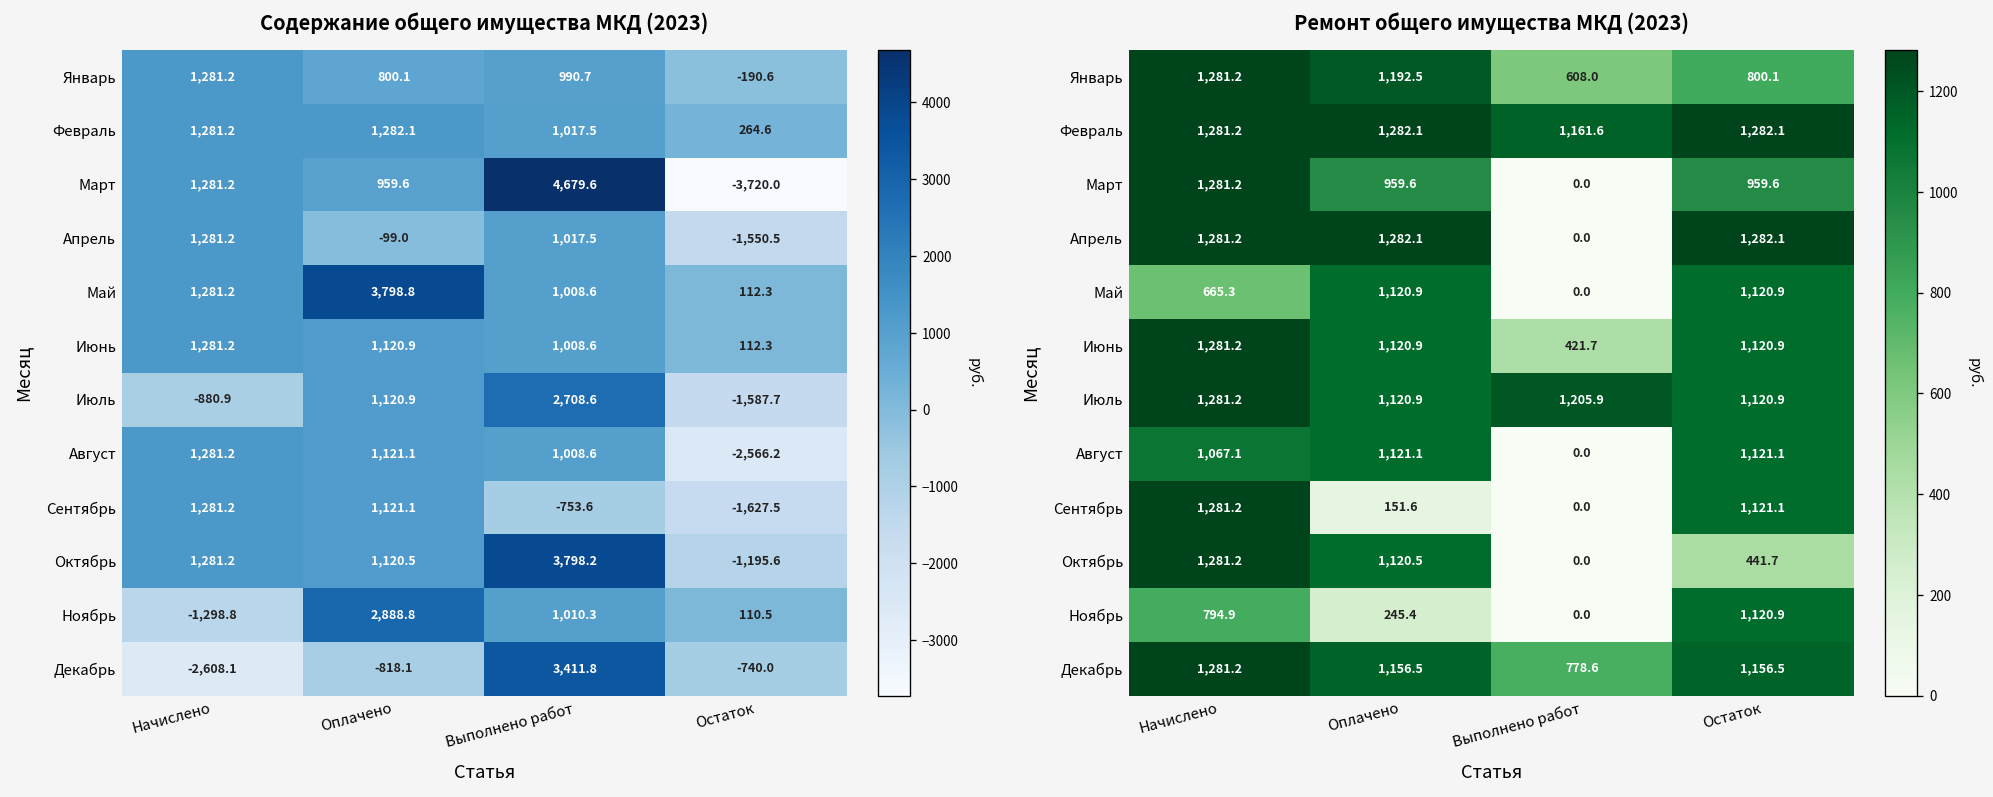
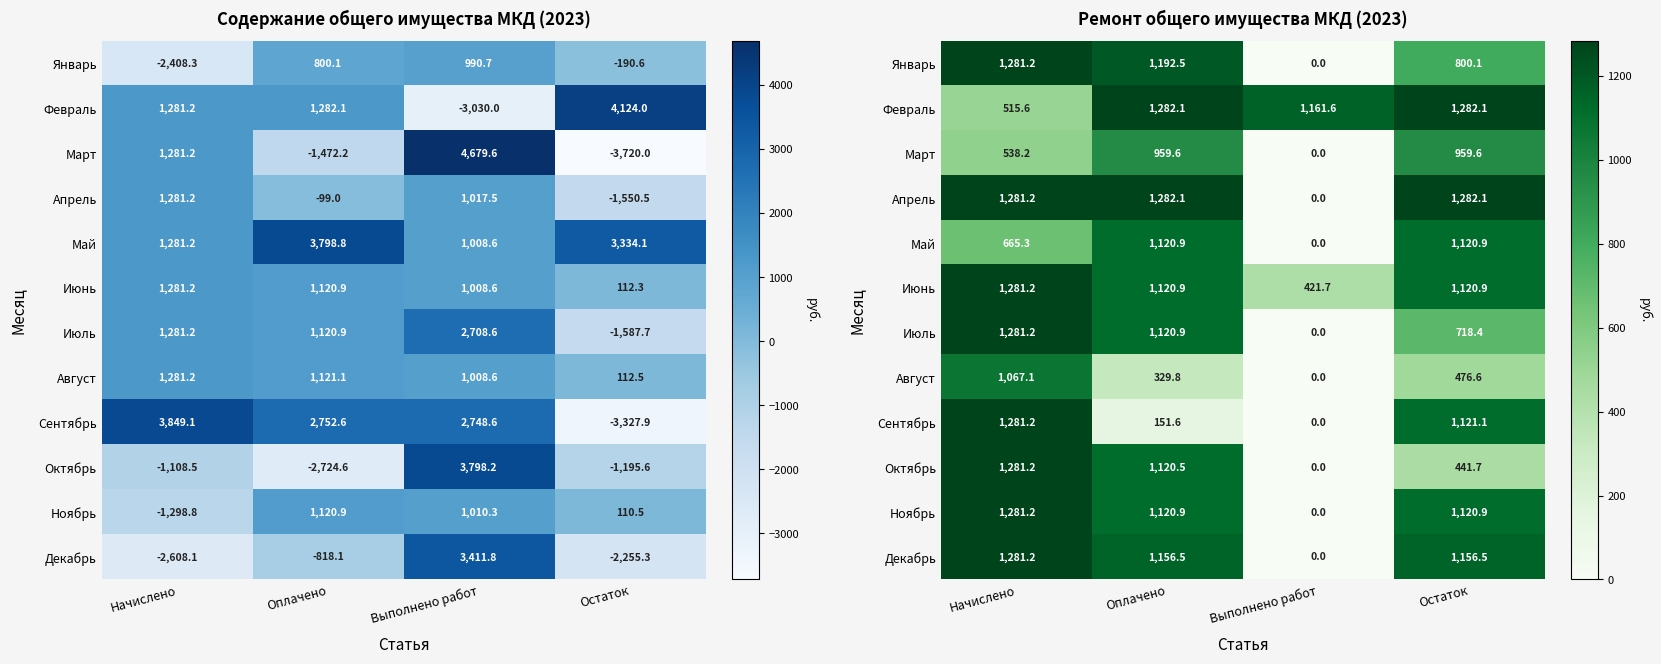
Содержание общего имущества МКД (2023), Январь, Начислено: 1,281.2 -> -2,408.3
Содержание общего имущества МКД (2023), Февраль, Выполнено работ: 1,017.5 -> -3,030.0
Содержание общего имущества МКД (2023), Февраль, Остаток: 264.6 -> 4,124.0
Содержание общего имущества МКД (2023), Март, Оплачено: 959.6 -> -1,472.2
Содержание общего имущества МКД (2023), Май, Остаток: 112.3 -> 3,334.1
Содержание общего имущества МКД (2023), Июль, Начислено: -880.9 -> 1,281.2
Содержание общего имущества МКД (2023), Август, Остаток: -2,566.2 -> 112.5
Содержание общего имущества МКД (2023), Сентябрь, Начислено: 1,281.2 -> 3,849.1
Содержание общего имущества МКД (2023), Сентябрь, Оплачено: 1,121.1 -> 2,752.6
Содержание общего имущества МКД (2023), Сентябрь, Выполнено работ: -753.6 -> 2,748.6
Содержание общего имущества МКД (2023), Сентябрь, Остаток: -1,627.5 -> -3,327.9
Содержание общего имущества МКД (2023), Октябрь, Начислено: 1,281.2 -> -1,108.5
Содержание общего имущества МКД (2023), Октябрь, Оплачено: 1,120.5 -> -2,724.6
Содержание общего имущества МКД (2023), Ноябрь, Оплачено: 2,888.8 -> 1,120.9
Содержание общего имущества МКД (2023), Декабрь, Остаток: -740.0 -> -2,255.3
Ремонт общего имущества МКД (2023), Январь, Выполнено работ: 608.0 -> 0.0
Ремонт общего имущества МКД (2023), Февраль, Начислено: 1,281.2 -> 515.6
Ремонт общего имущества МКД (2023), Март, Начислено: 1,281.2 -> 538.2
Ремонт общего имущества МКД (2023), Июль, Выполнено работ: 1,205.9 -> 0.0
Ремонт общего имущества МКД (2023), Июль, Остаток: 1,120.9 -> 718.4
Ремонт общего имущества МКД (2023), Август, Оплачено: 1,121.1 -> 329.8
Ремонт общего имущества МКД (2023), Август, Остаток: 1,121.1 -> 476.6
Ремонт общего имущества МКД (2023), Ноябрь, Начислено: 794.9 -> 1,281.2
Ремонт общего имущества МКД (2023), Ноябрь, Оплачено: 245.4 -> 1,120.9
Ремонт общего имущества МКД (2023), Декабрь, Выполнено работ: 778.6 -> 0.0
